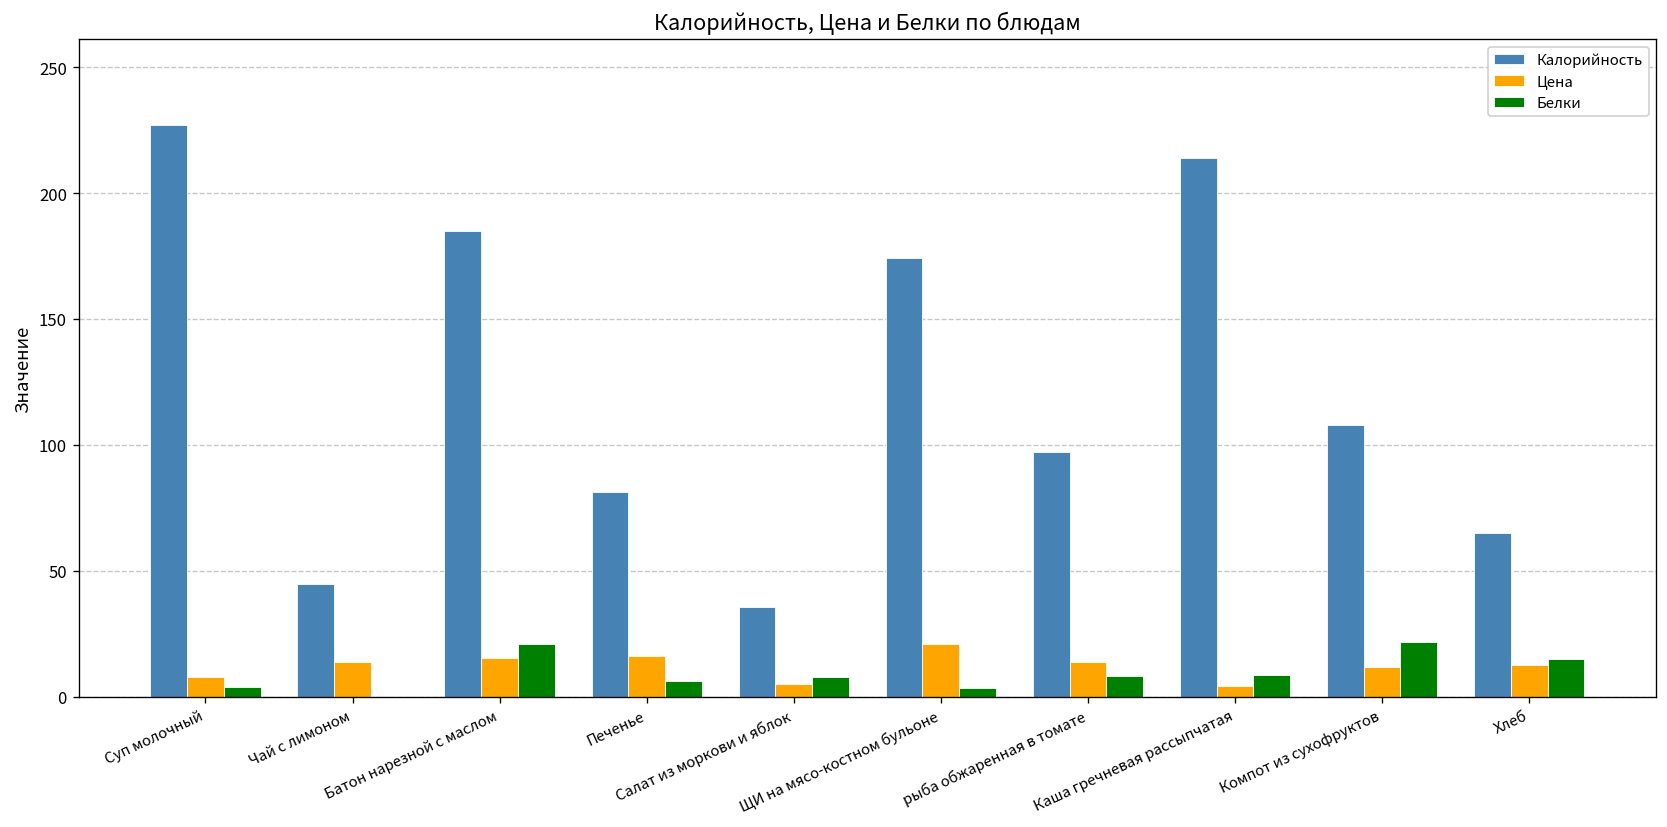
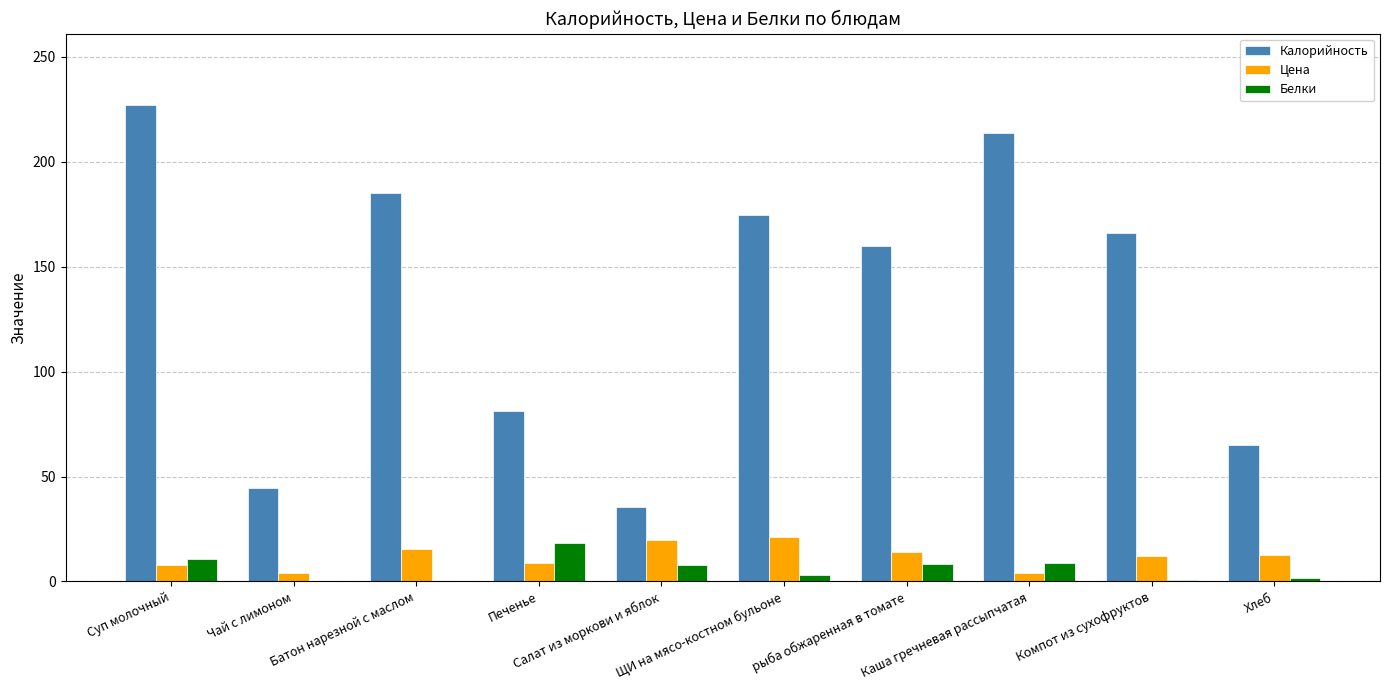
Белки, Суп молочный: 4 -> 11
Цена, Чай с лимоном: 14 -> 4
Белки, Батон нарезной с маслом: 21 -> 0
Цена, Печенье: 16 -> 9
Белки, Печенье: 6 -> 19
Цена, Салат из моркови и яблок: 5 -> 20
Калорийность, рыба обжаренная в томате: 97 -> 160
Калорийность, Компот из сухофруктов: 108 -> 166
Белки, Компот из сухофруктов: 22 -> 1
Белки, Хлеб: 15 -> 2
